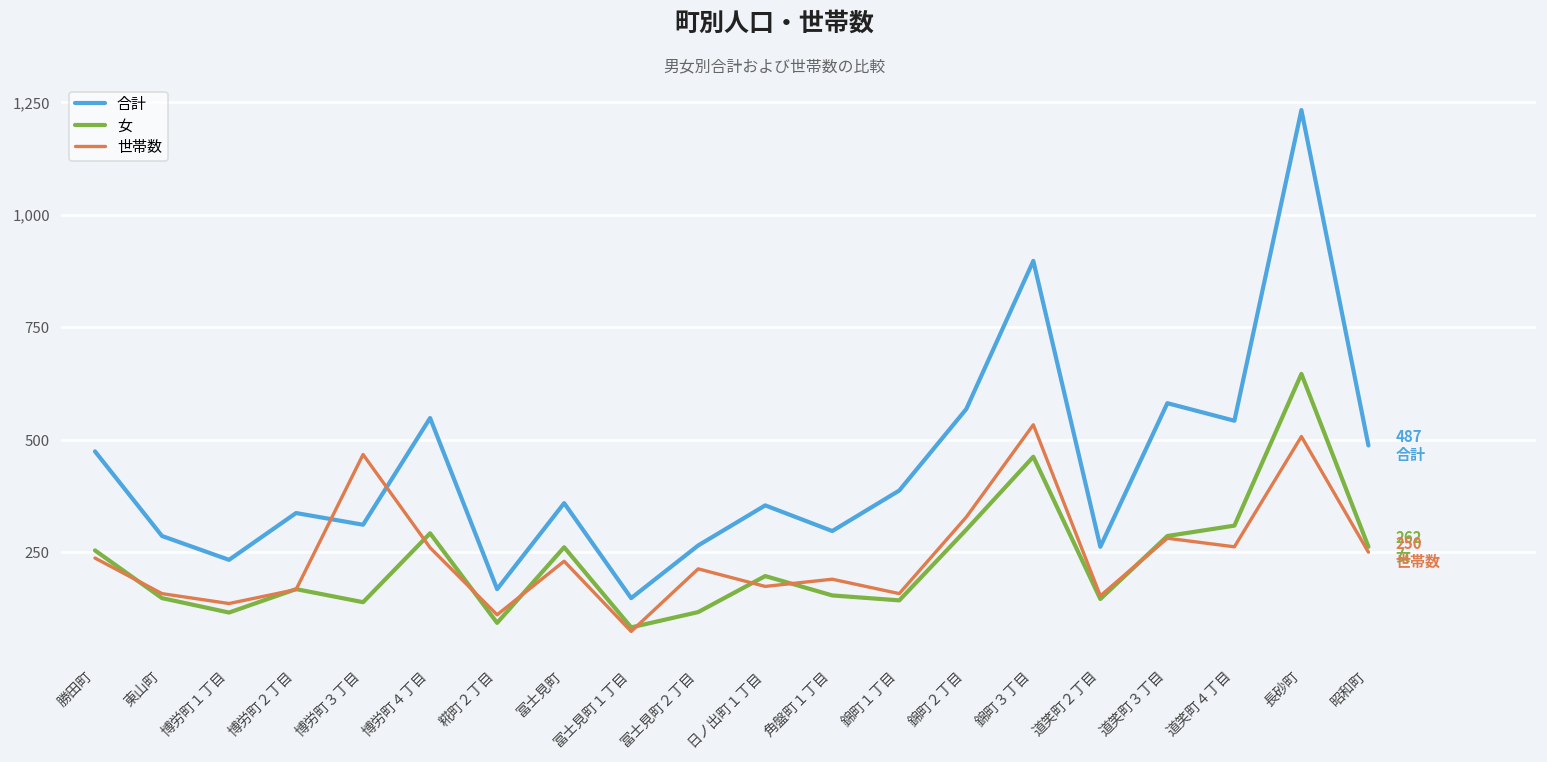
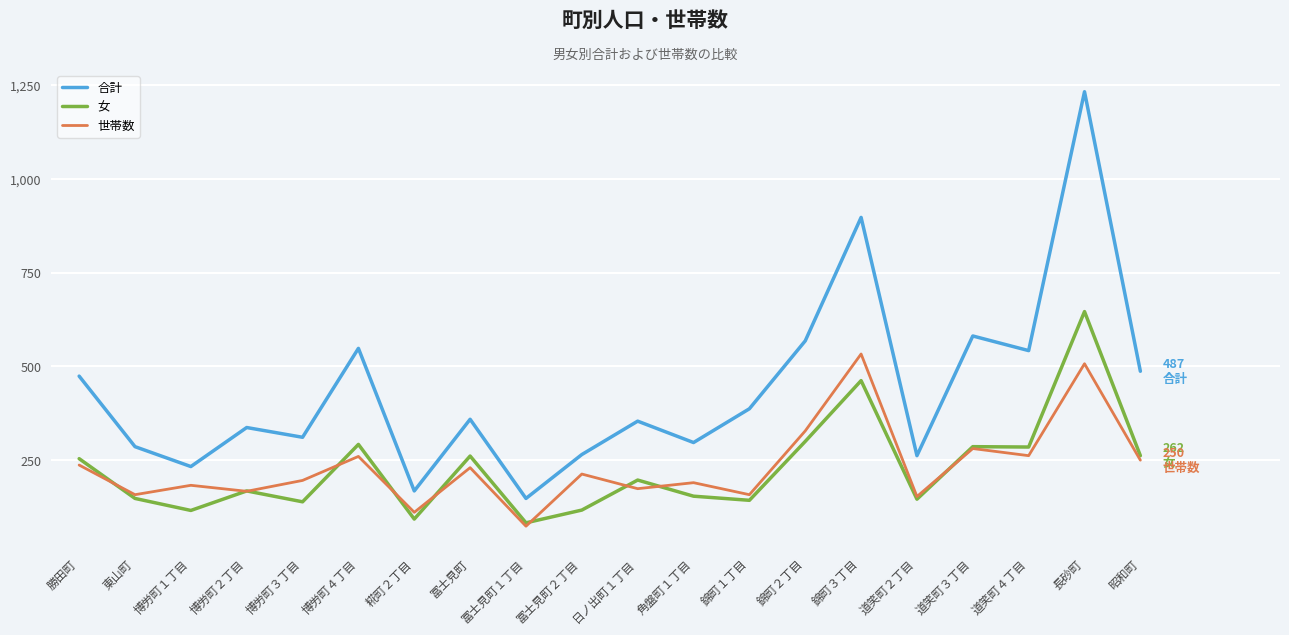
世帯数, 博労町１丁目: 140 -> 180
世帯数, 博労町３丁目: 470 -> 200
女, 道笑町４丁目: 310 -> 290
